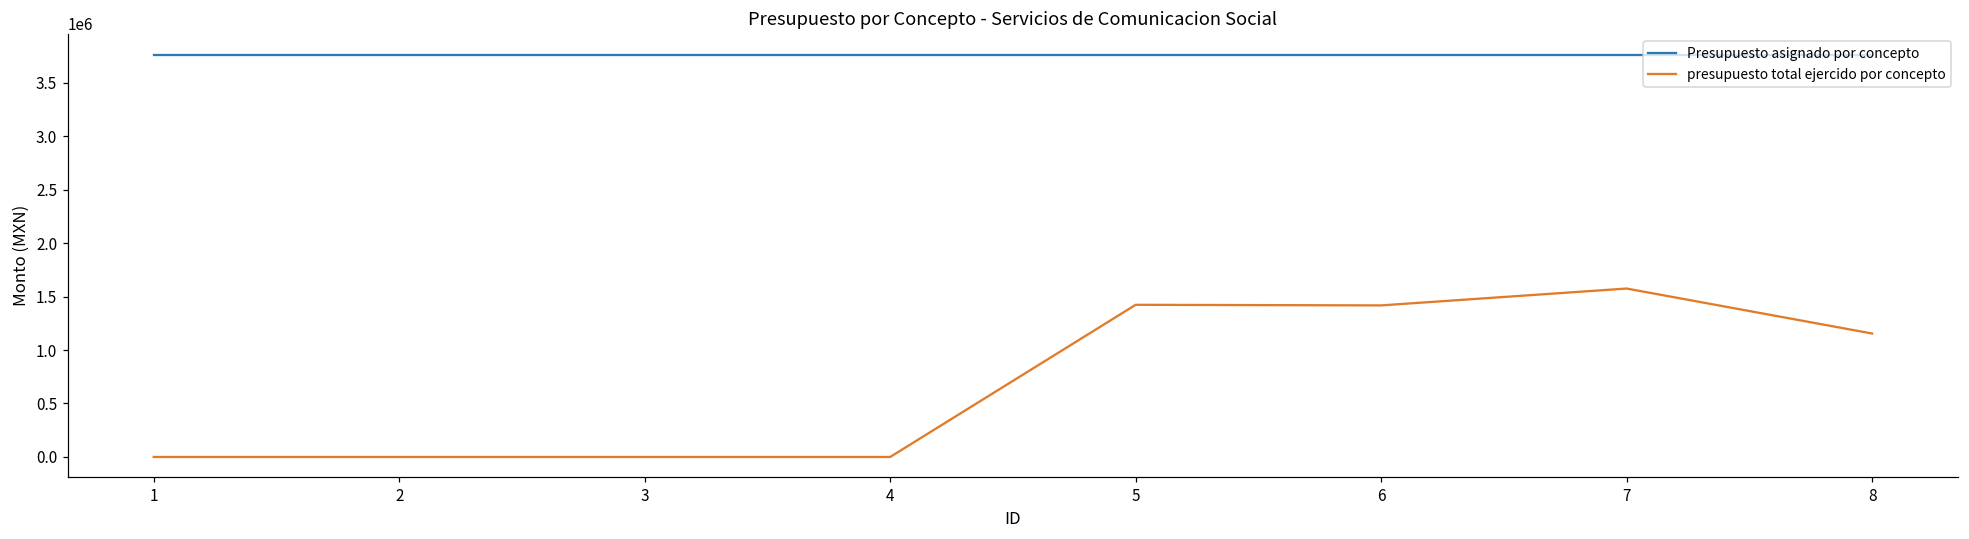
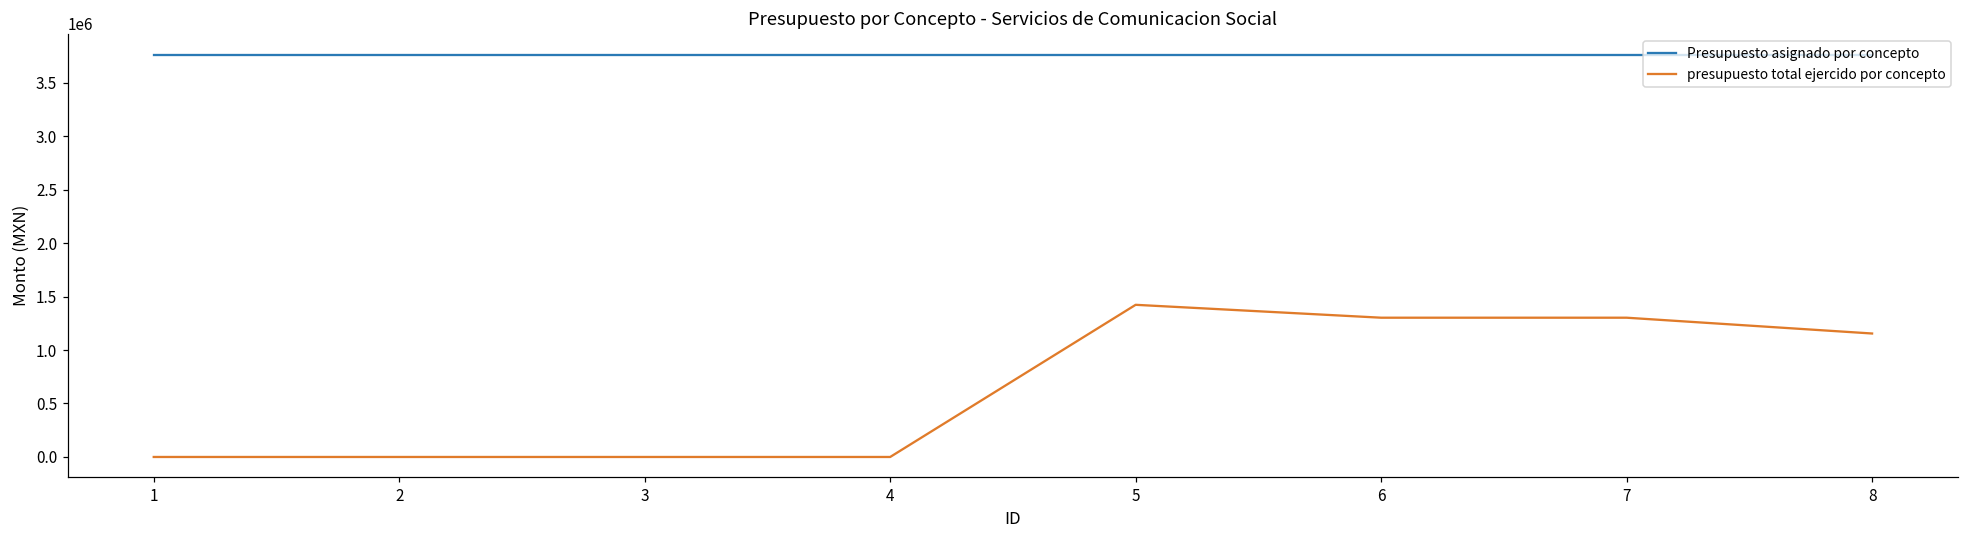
presupuesto total ejercido por concepto, 6: 1400000 -> 1300000
presupuesto total ejercido por concepto, 7: 1600000 -> 1300000
